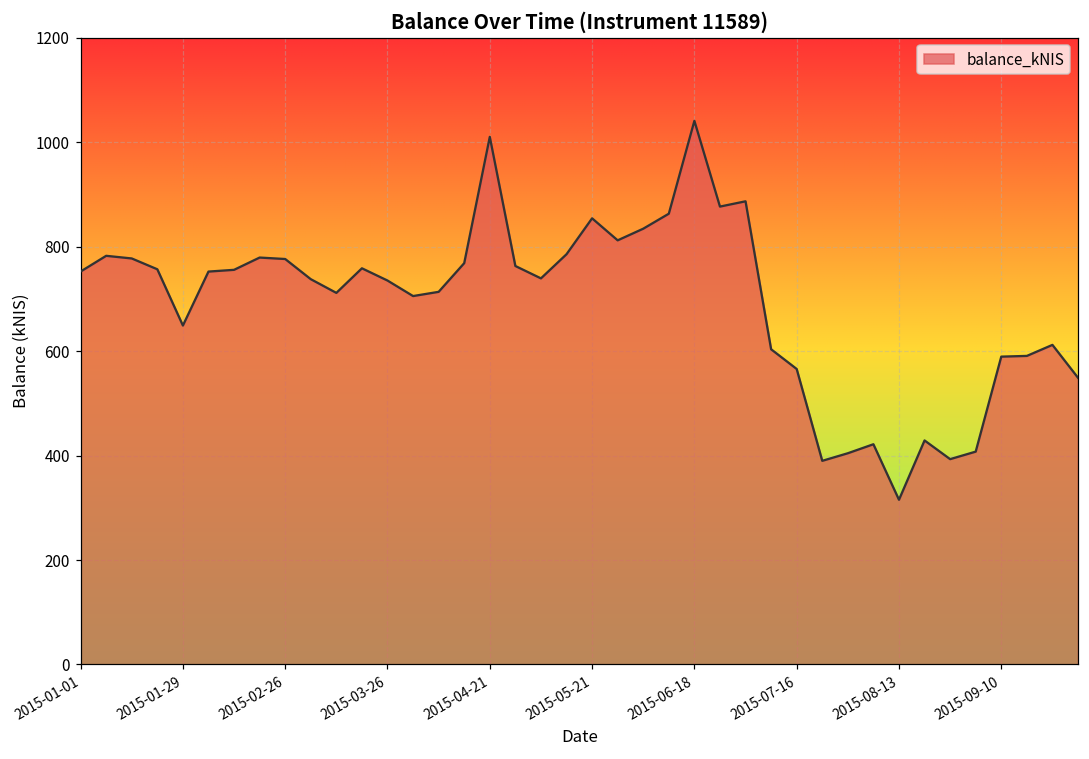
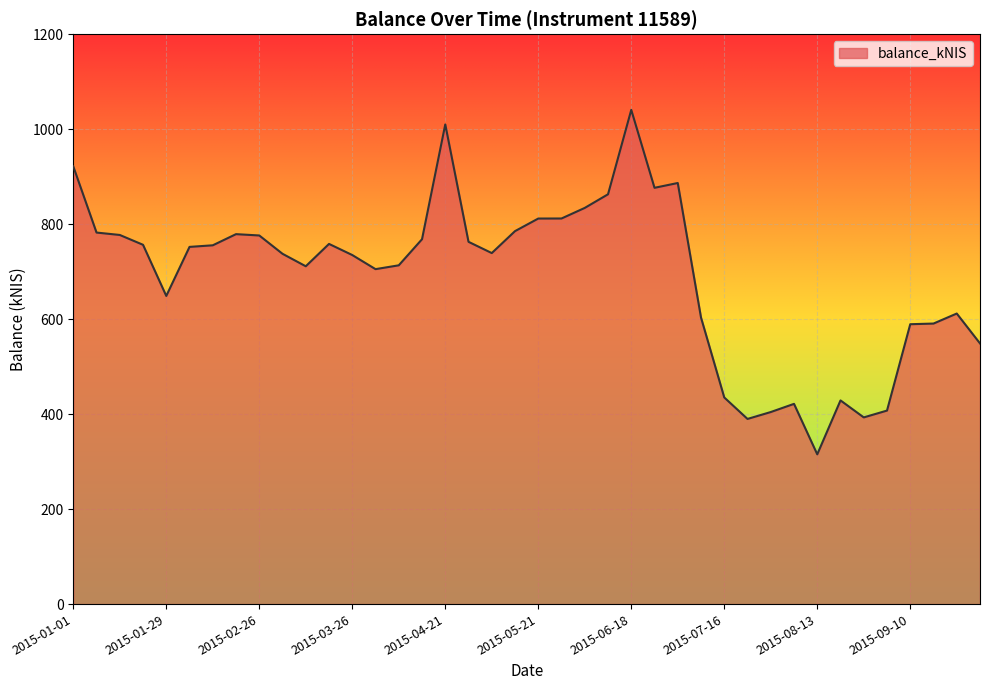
2015-01-01: 750 -> 920
2015-05-21: 850 -> 810
2015-07-16: 570 -> 440
